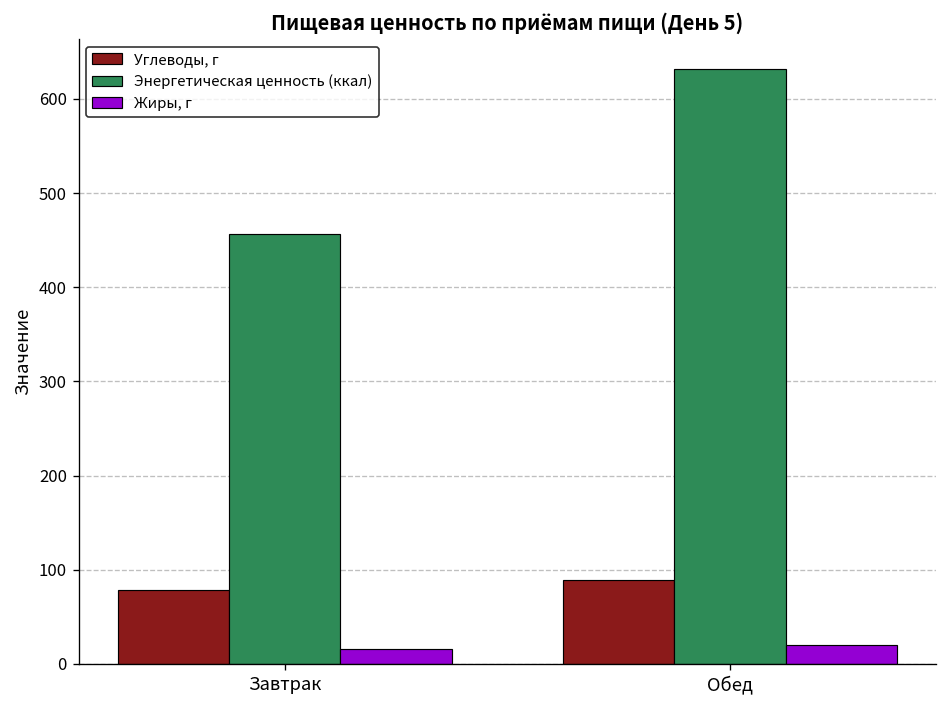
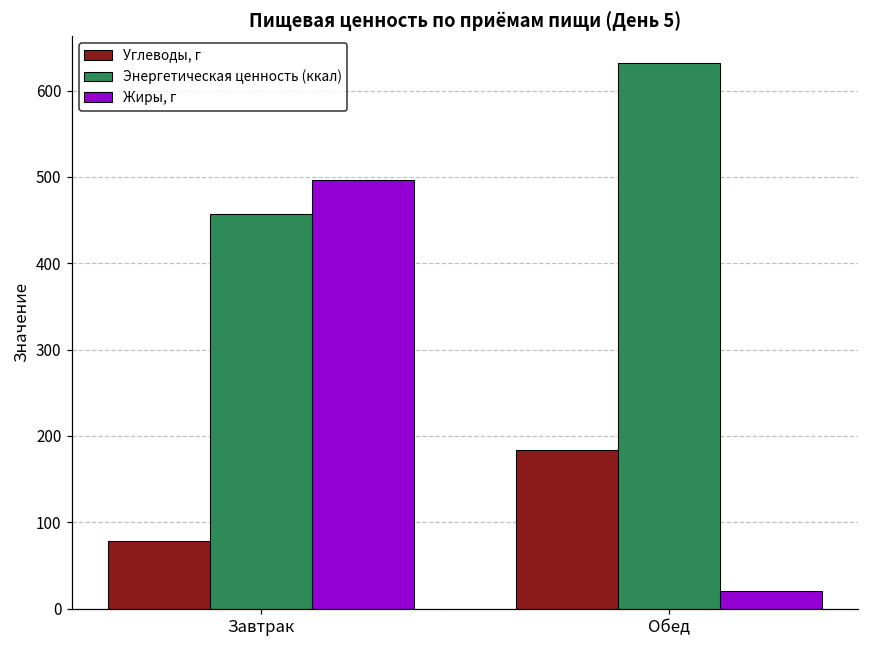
Жиры, г, Завтрак: 20 -> 500
Углеводы, г, Обед: 90 -> 180
